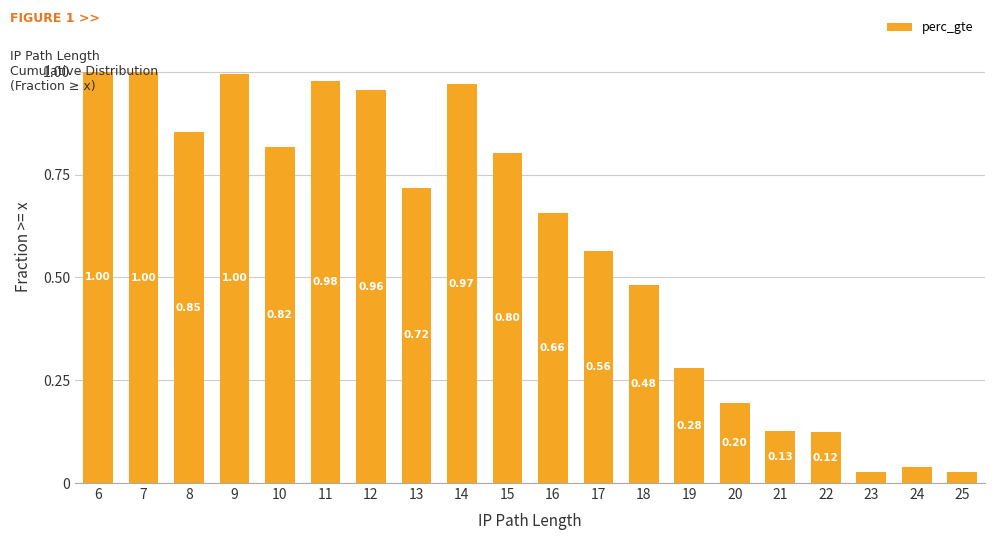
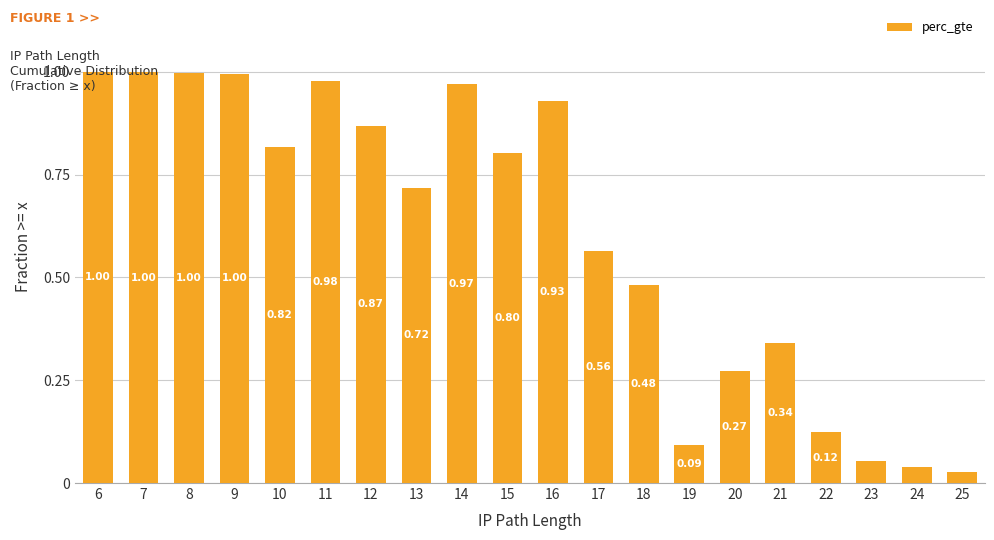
8: 0.85 -> 1.00
12: 0.96 -> 0.87
16: 0.66 -> 0.93
19: 0.28 -> 0.09
20: 0.20 -> 0.27
21: 0.13 -> 0.34
23: 0.03 -> 0.05
